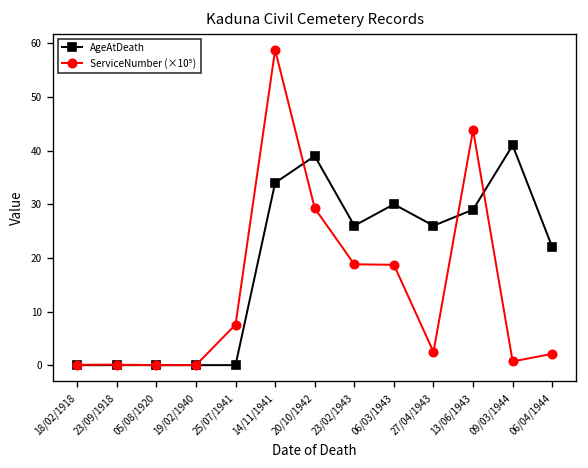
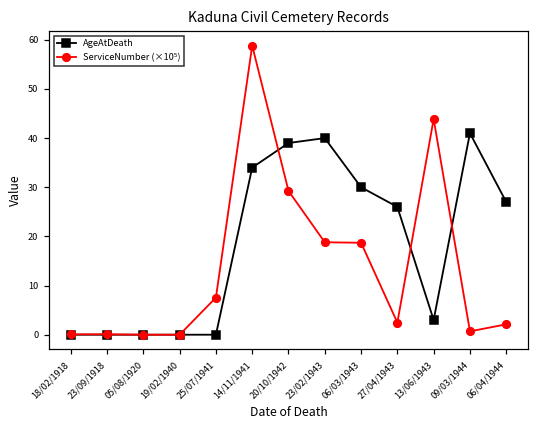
AgeAtDeath, 23/02/1943: 26 -> 40
AgeAtDeath, 13/06/1943: 29 -> 3
AgeAtDeath, 06/04/1944: 22 -> 27
